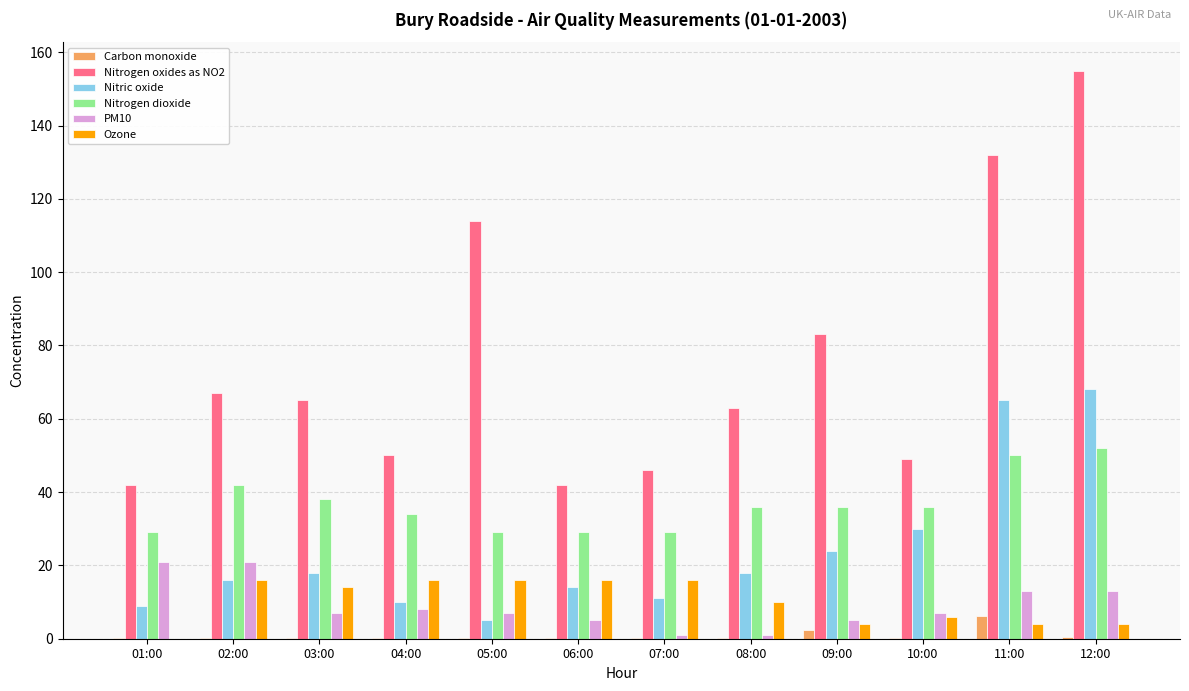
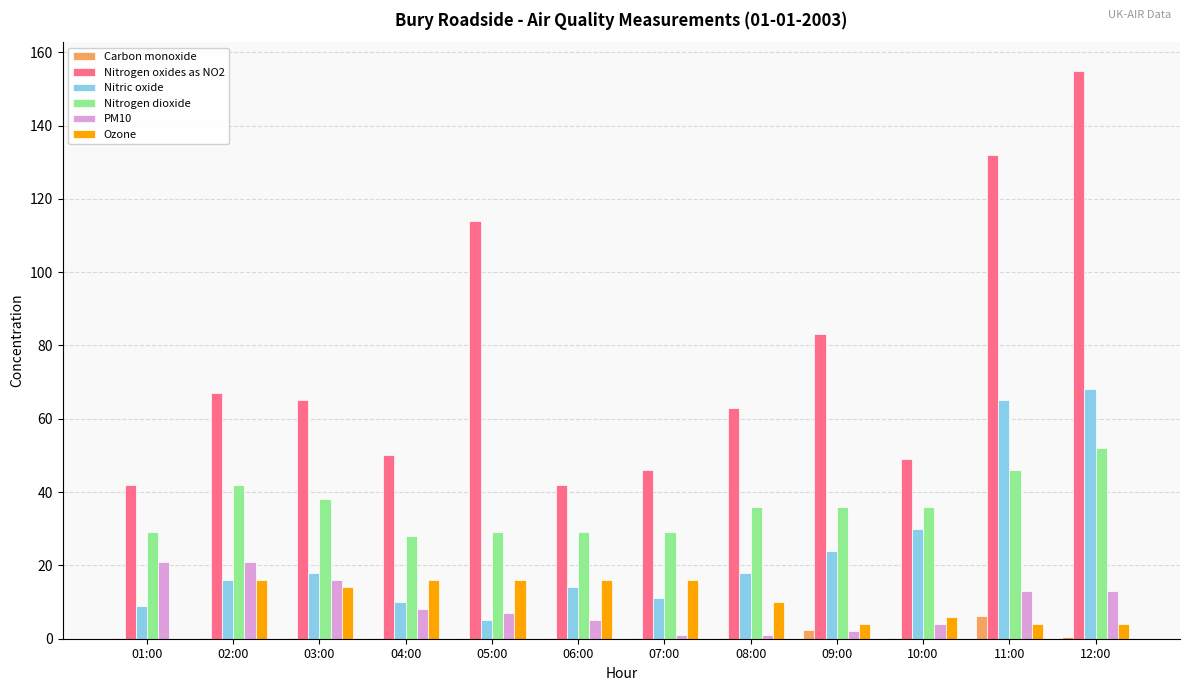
PM10, 03:00: 7 -> 16
Nitrogen dioxide, 04:00: 34 -> 28
PM10, 09:00: 5 -> 2
PM10, 10:00: 7 -> 4
Nitrogen dioxide, 11:00: 50 -> 46
